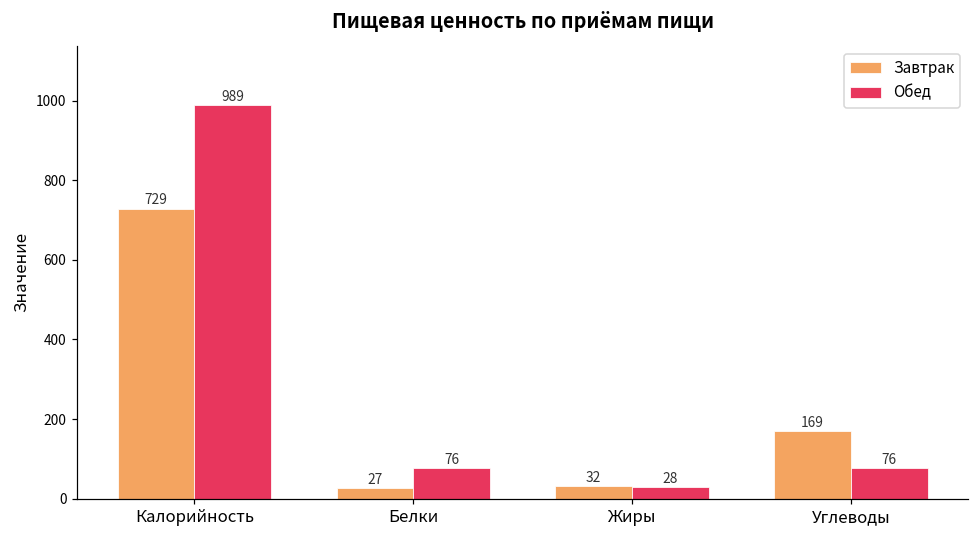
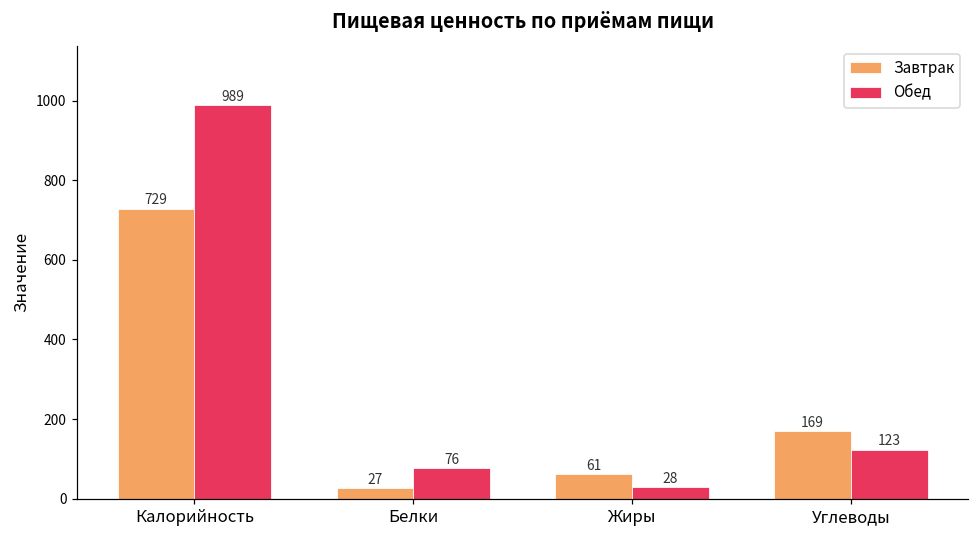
Завтрак, Жиры: 32 -> 61
Обед, Углеводы: 76 -> 123
